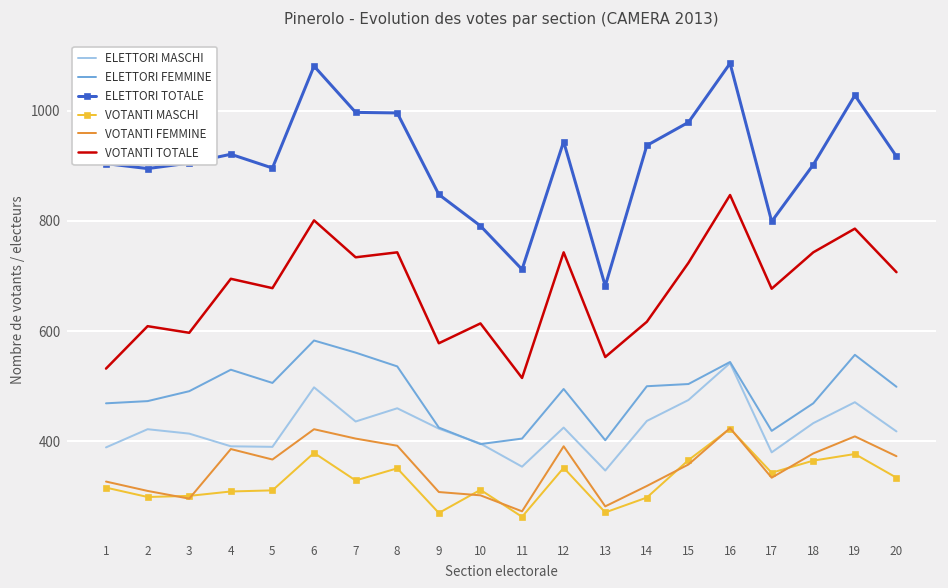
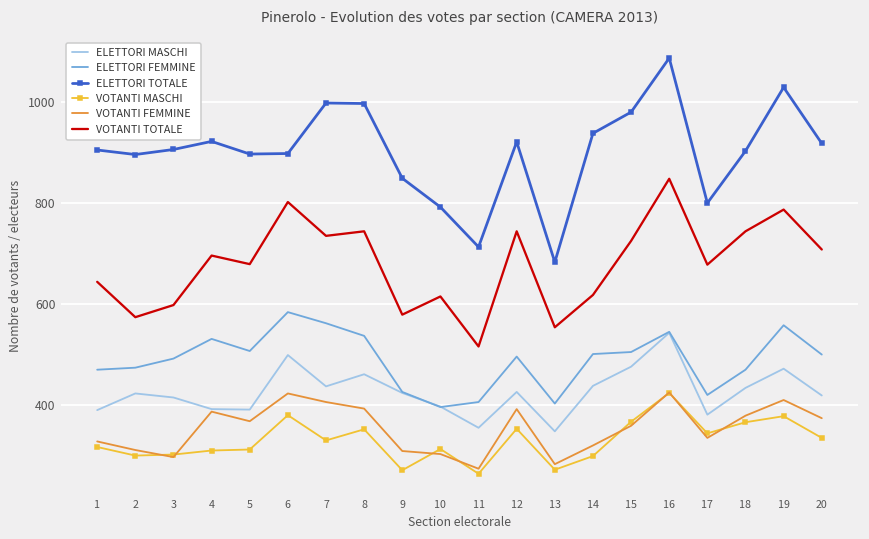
VOTANTI TOTALE, 1: 530 -> 640
VOTANTI TOTALE, 2: 610 -> 570
ELETTORI TOTALE, 6: 1080 -> 900
ELETTORI TOTALE, 12: 940 -> 920
